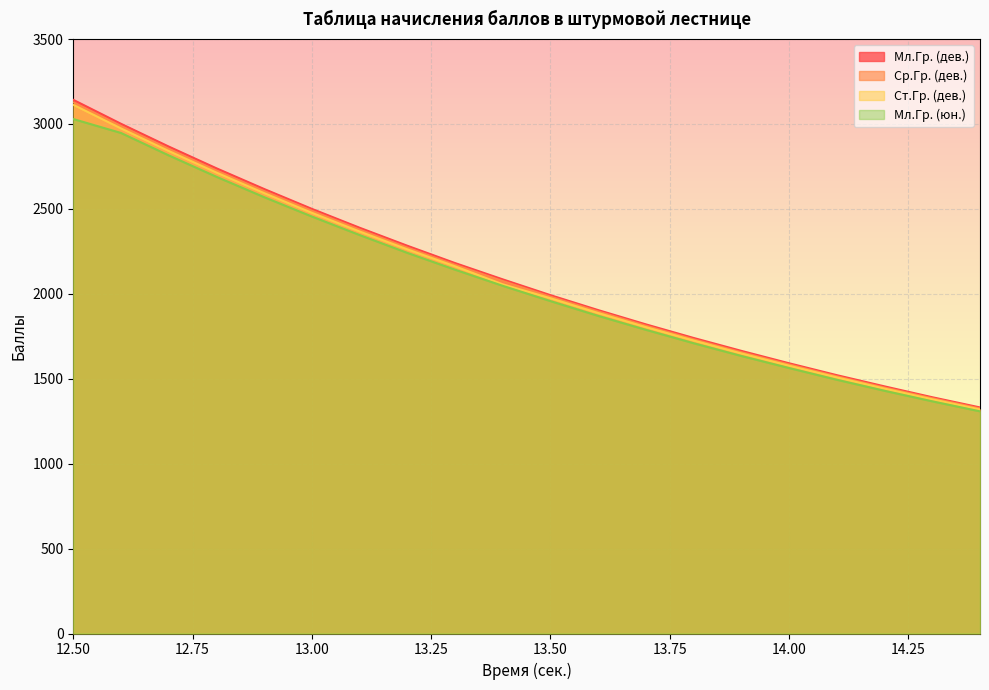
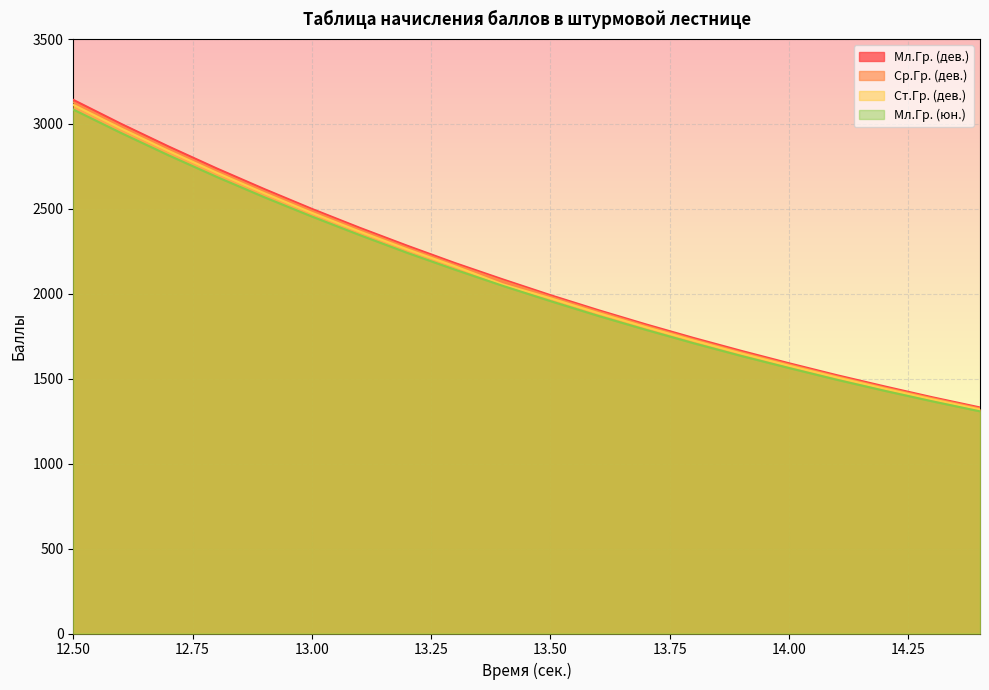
Мл.Гр. (юн.), 12.50: 3030 -> 3090
